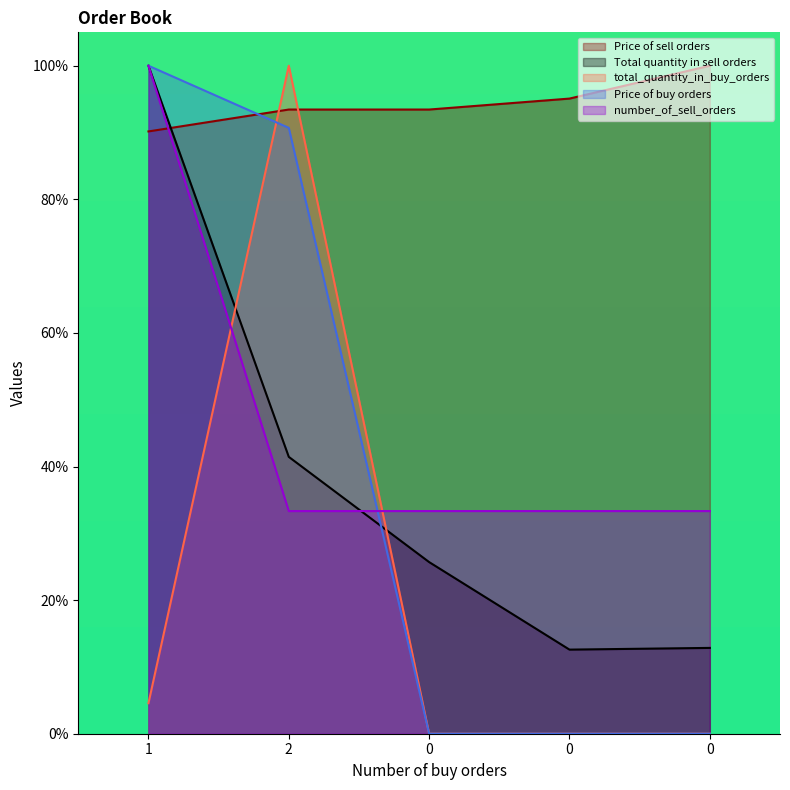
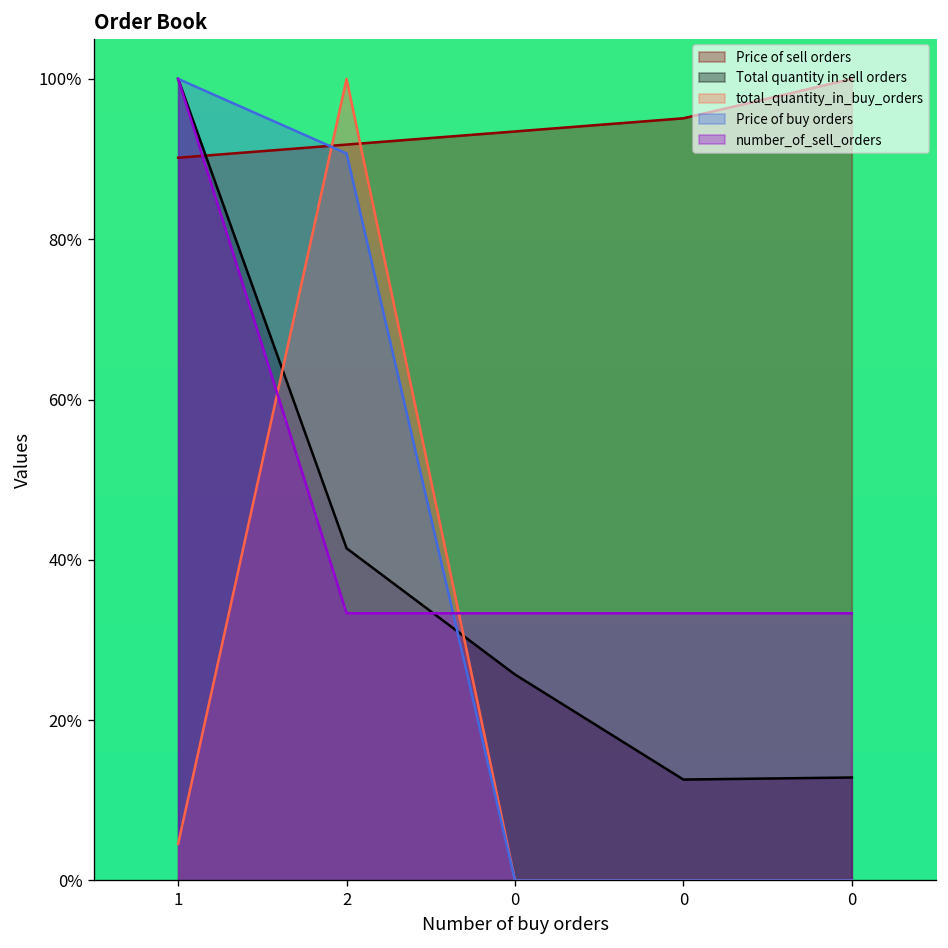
Price of sell orders, 2: 93% -> 92%
